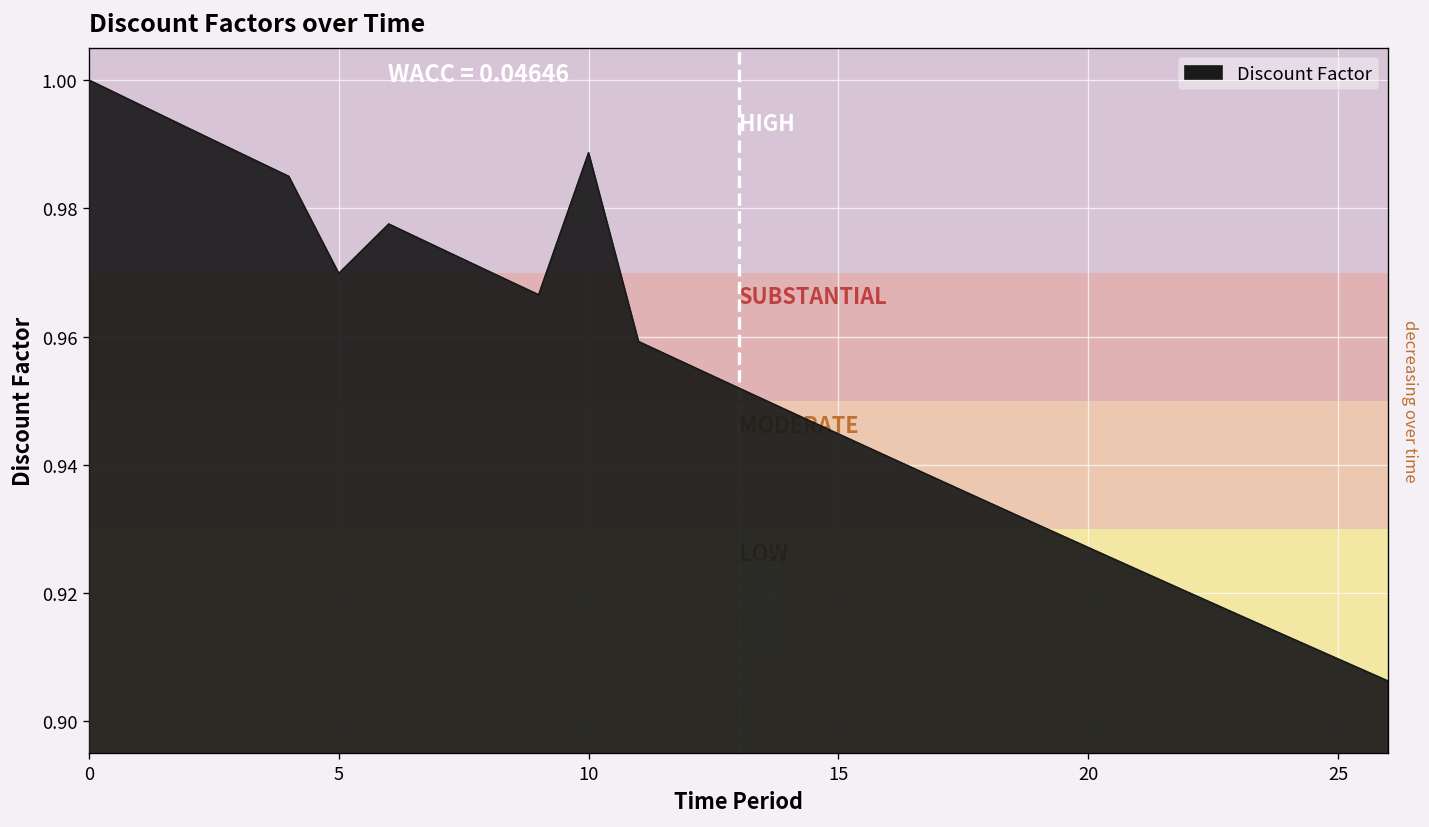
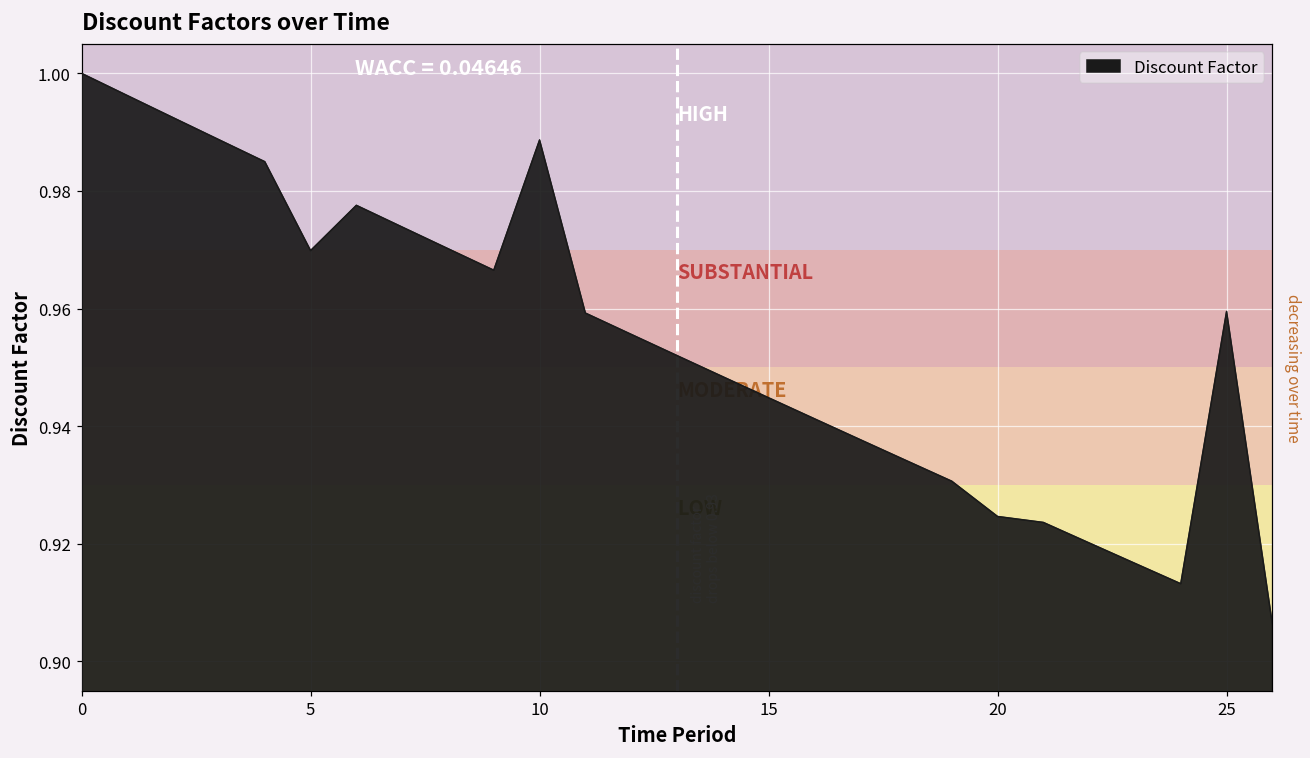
20: 0.927 -> 0.925
25: 0.910 -> 0.960
